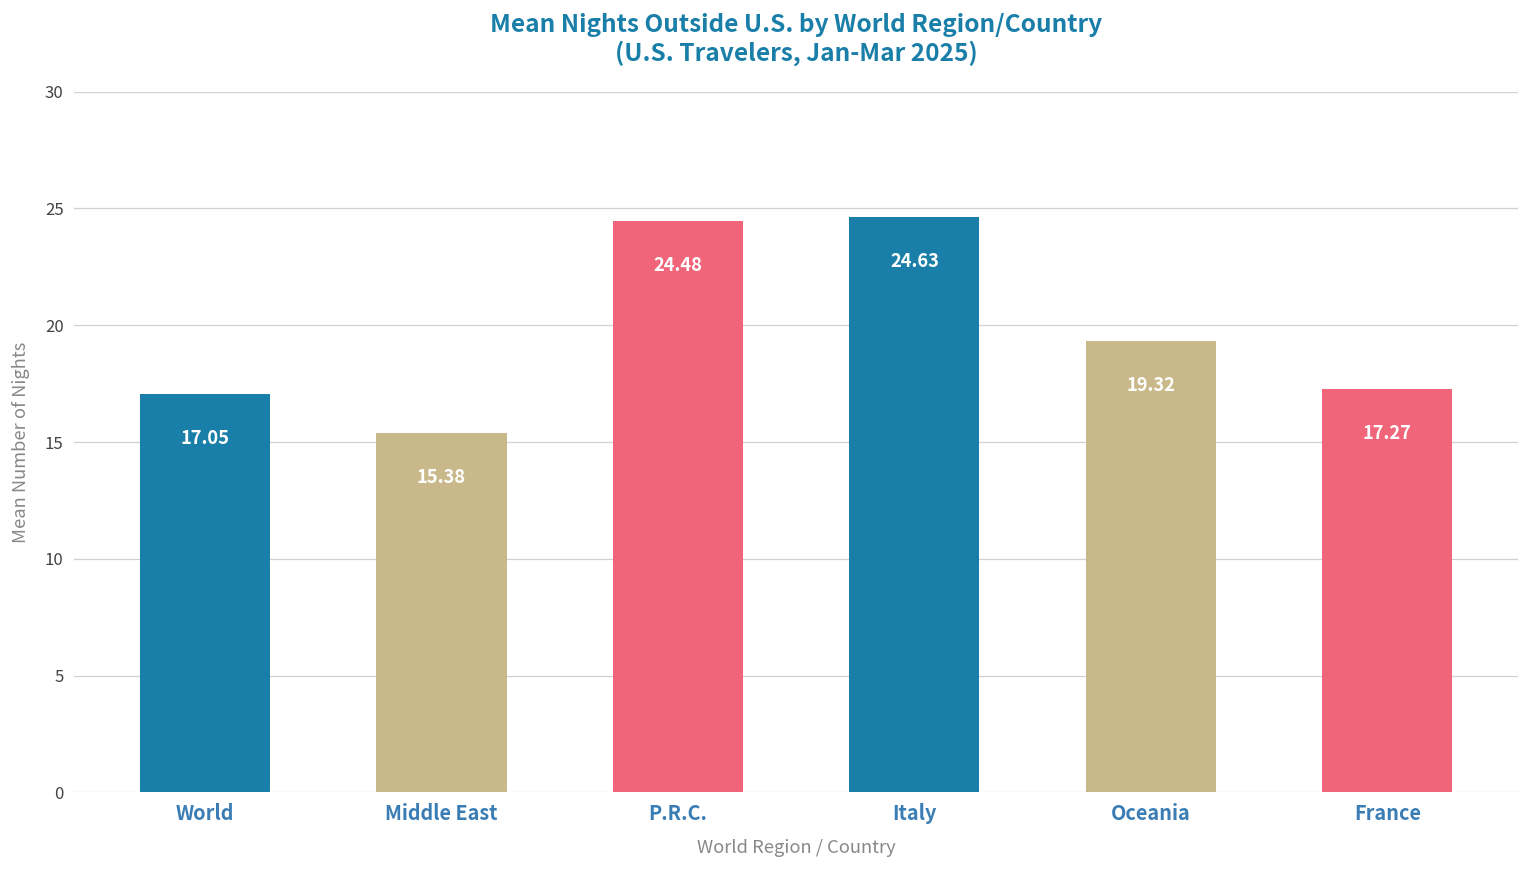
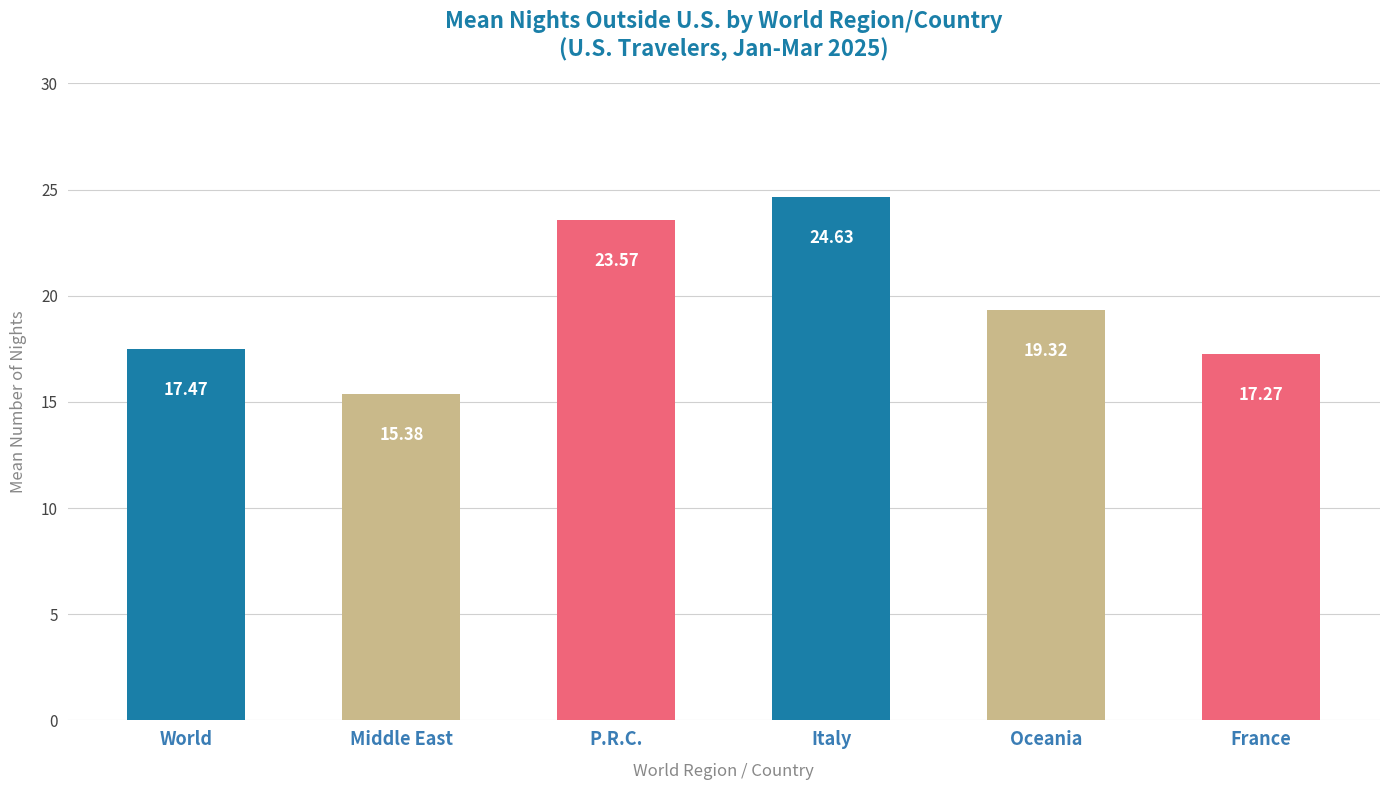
World: 17.05 -> 17.47
P.R.C.: 24.48 -> 23.57
